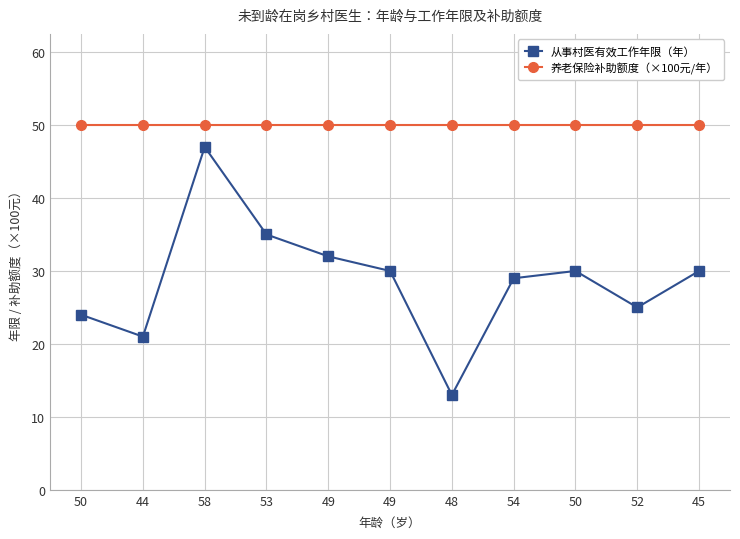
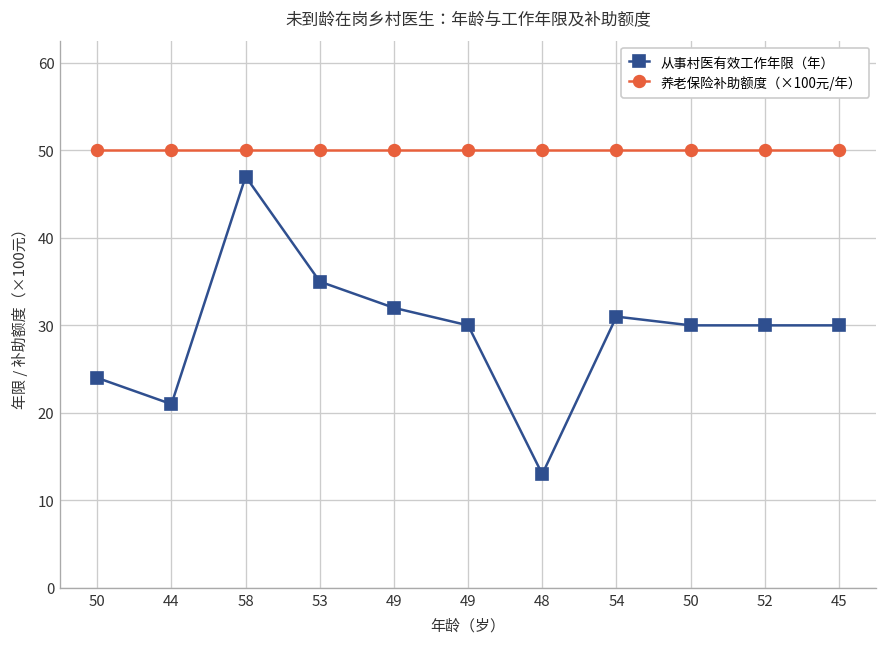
从事村医有效工作年限（年）, 54: 29 -> 31
从事村医有效工作年限（年）, 52: 25 -> 30
